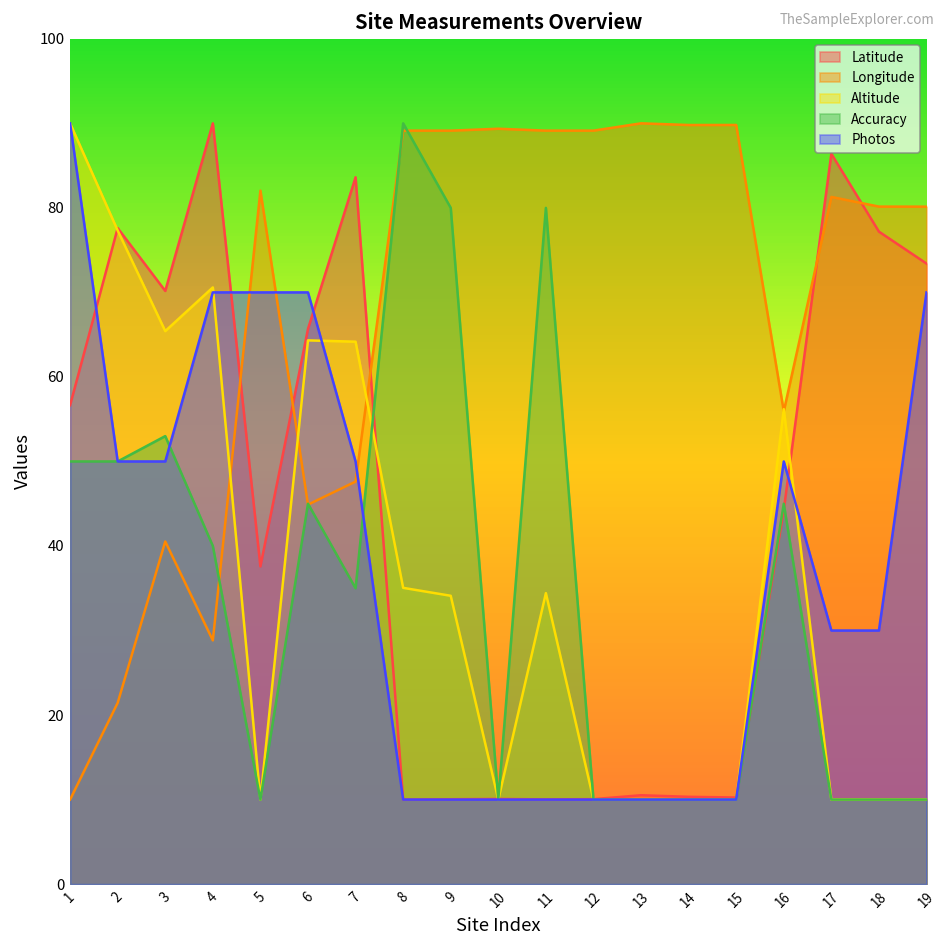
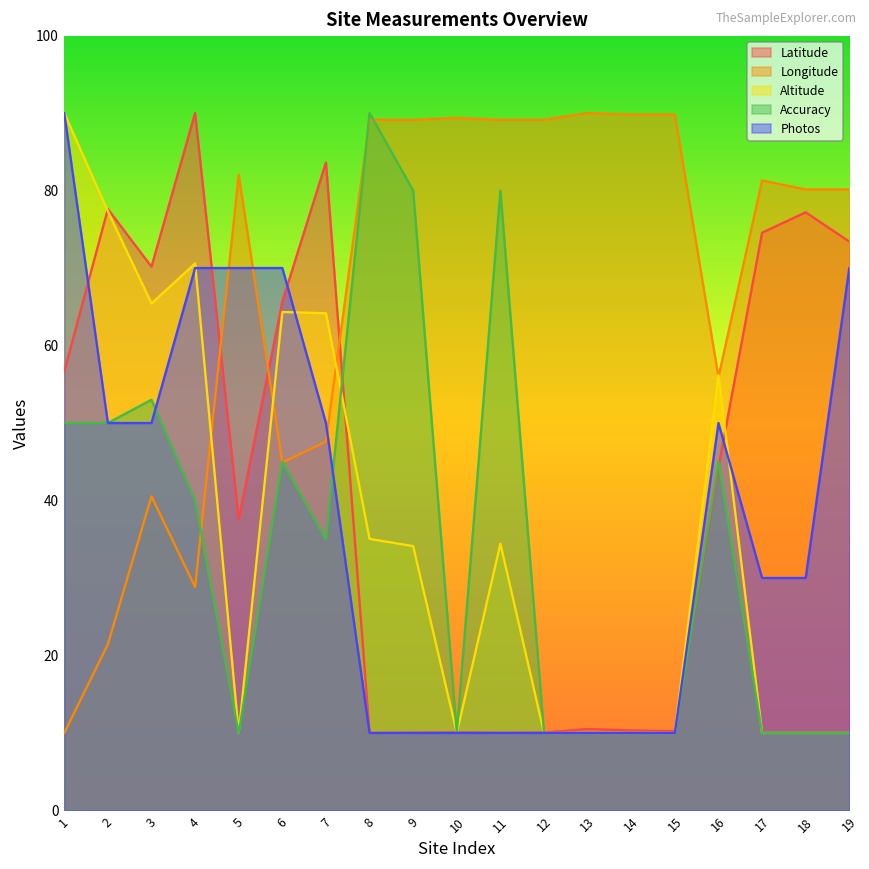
Latitude, 17: 86 -> 75
